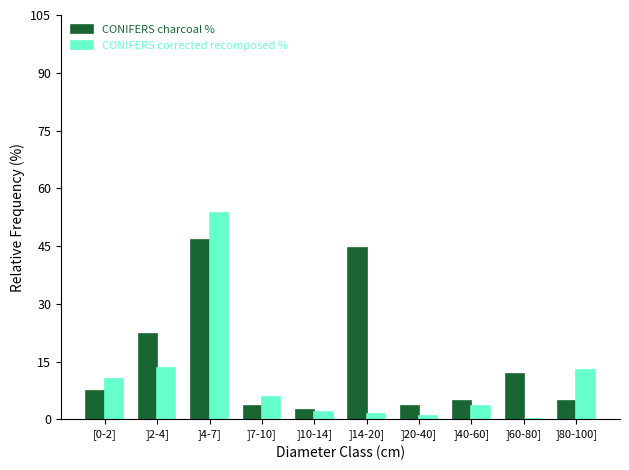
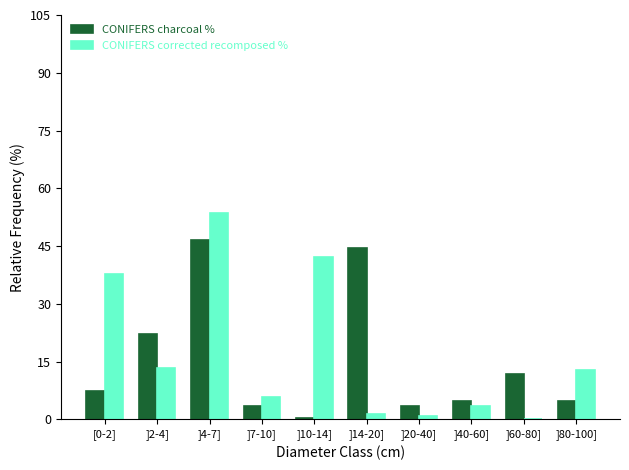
CONIFERS corrected recomposed %, [0-2]: 11 -> 38
CONIFERS charcoal %, ]10-14]: 2 -> 0
CONIFERS corrected recomposed %, ]10-14]: 2 -> 42
